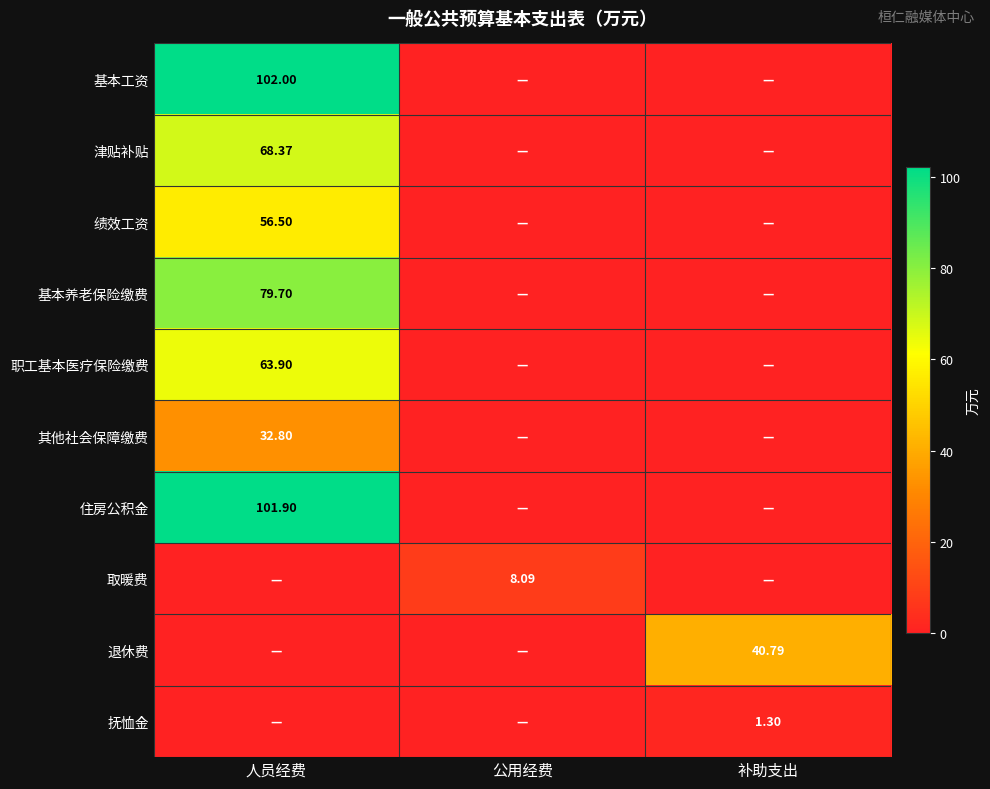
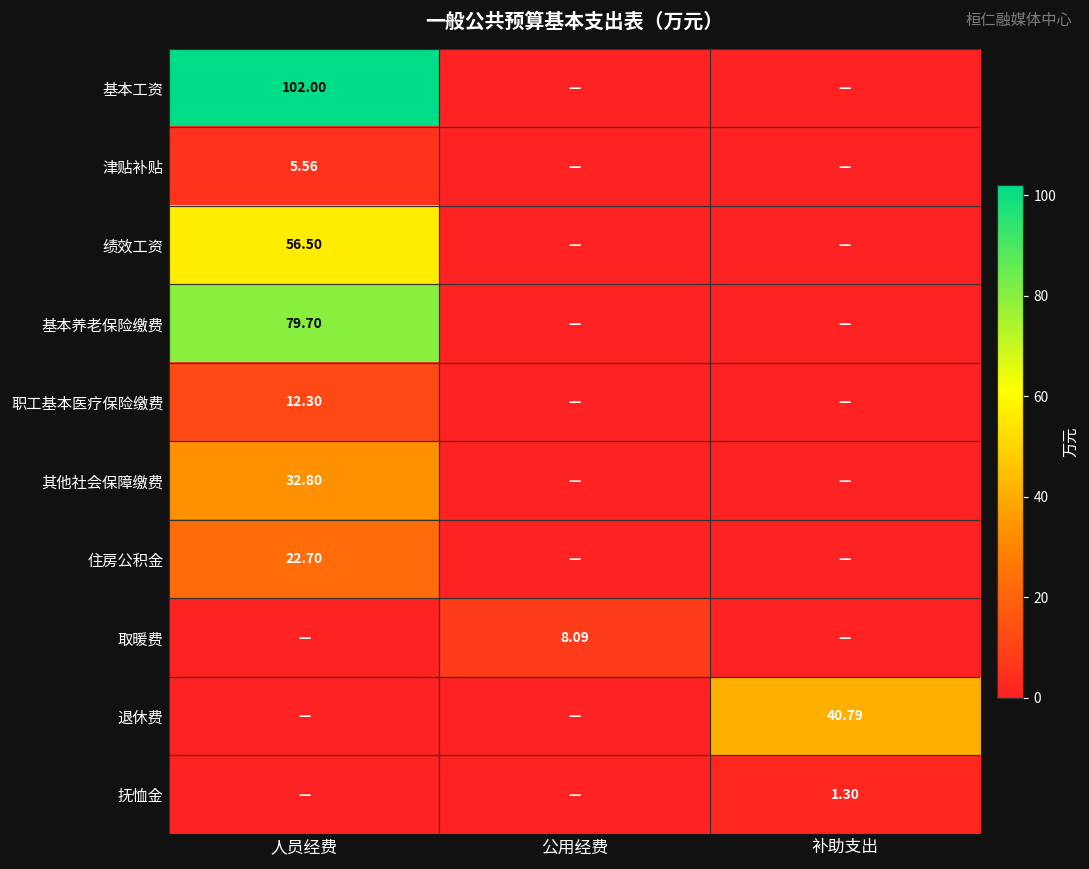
津贴补贴, 人员经费: 68.37 -> 5.56
职工基本医疗保险缴费, 人员经费: 63.90 -> 12.30
住房公积金, 人员经费: 101.90 -> 22.70
